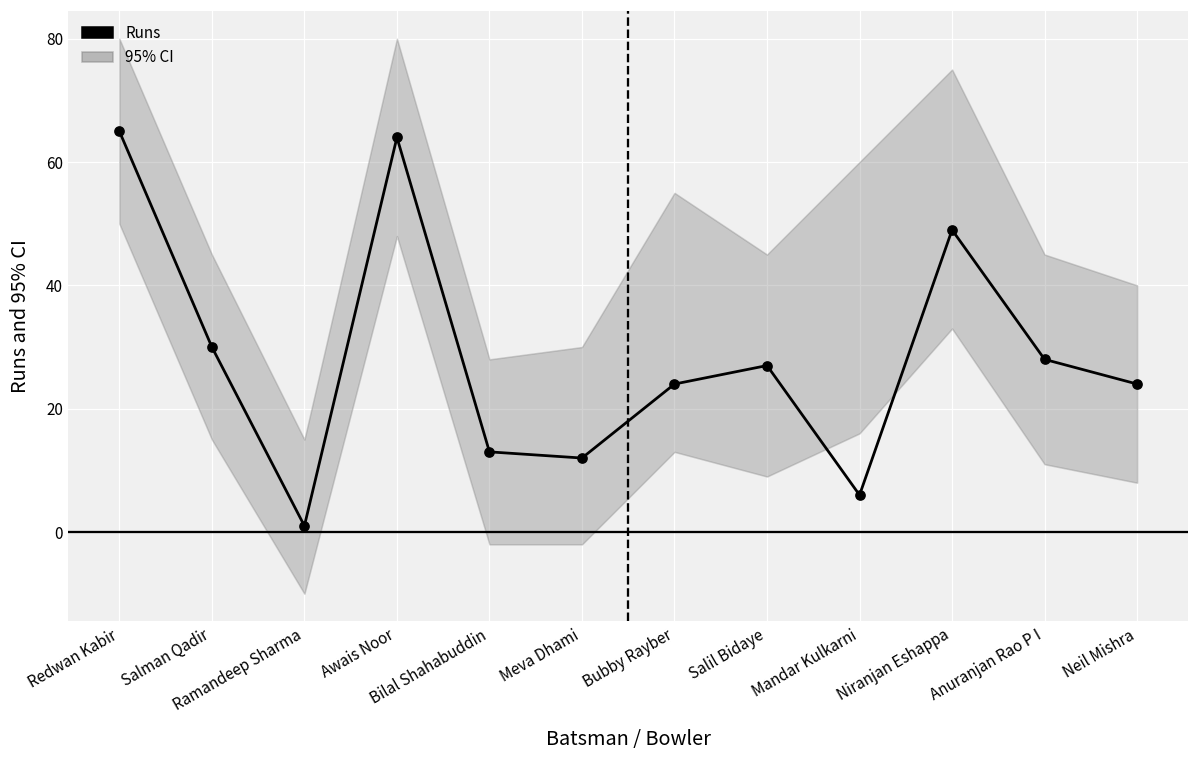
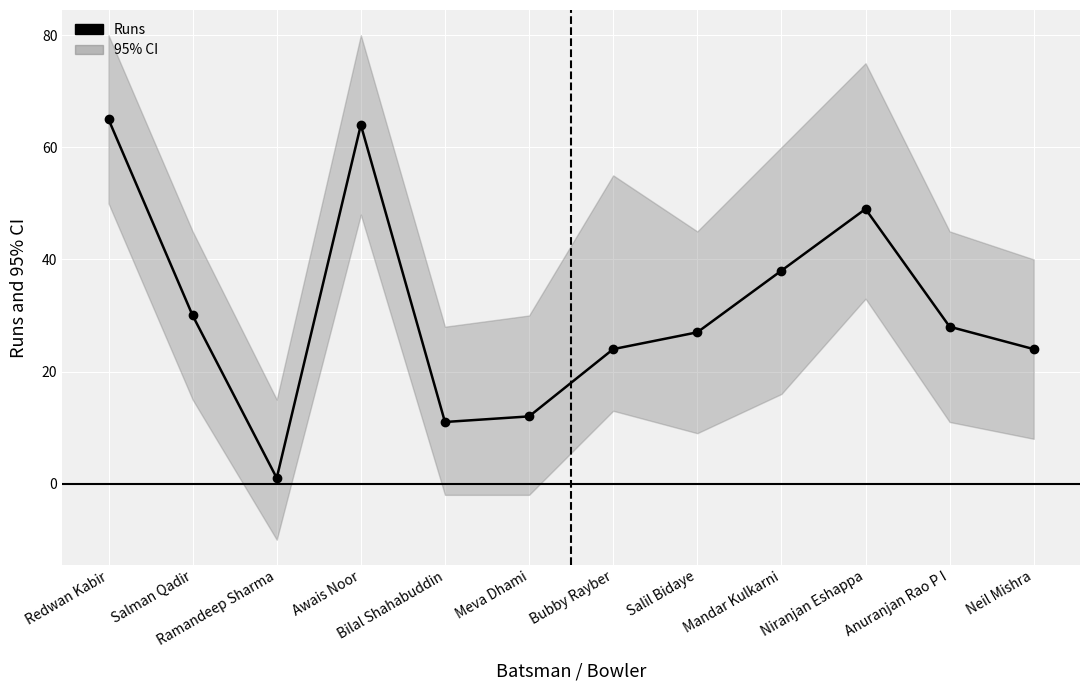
Runs, Bilal Shahabuddin: 13 -> 11
Runs, Mandar Kulkarni: 6 -> 38
